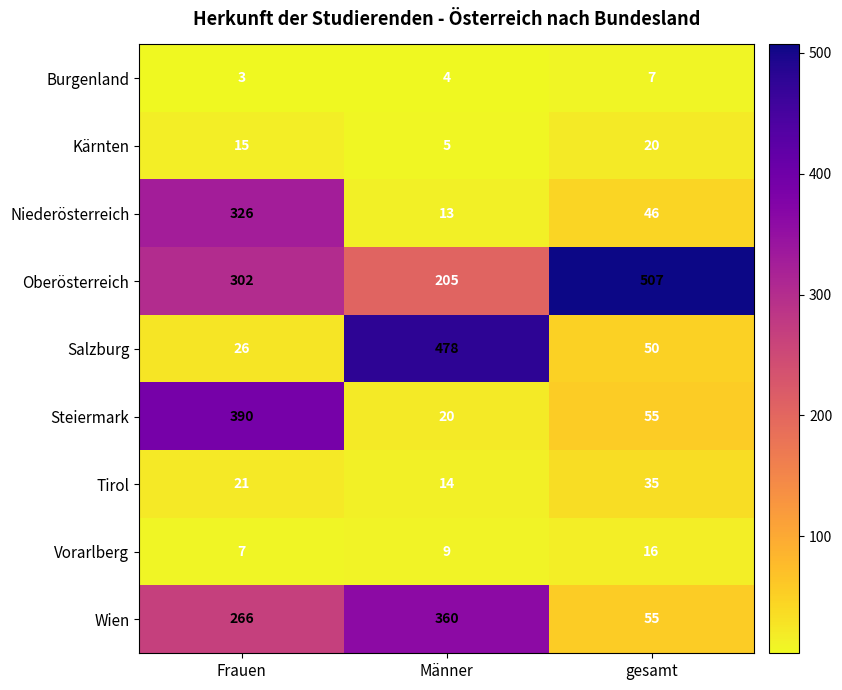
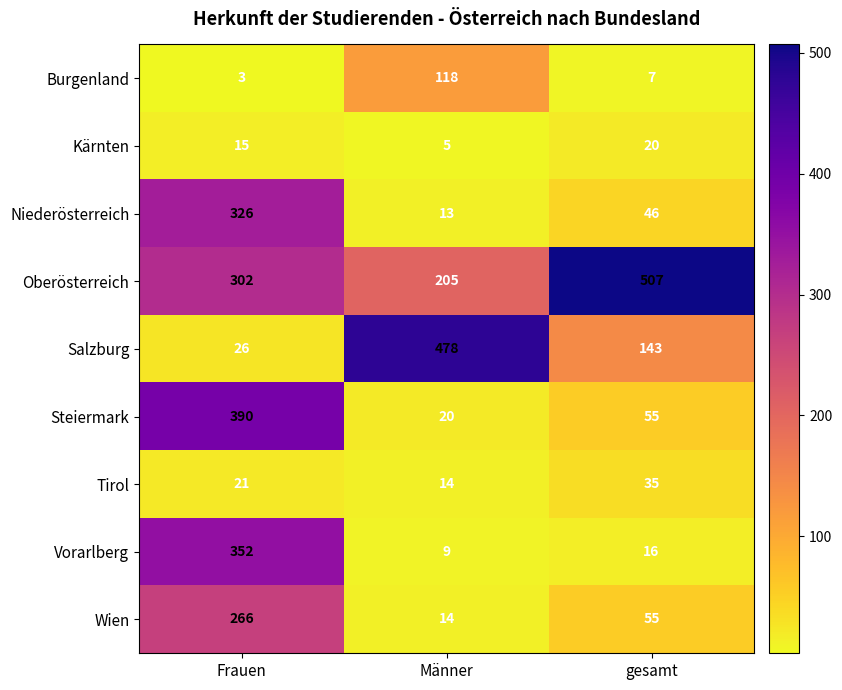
Burgenland, Männer: 4 -> 118
Salzburg, gesamt: 50 -> 143
Vorarlberg, Frauen: 7 -> 352
Wien, Männer: 360 -> 14
